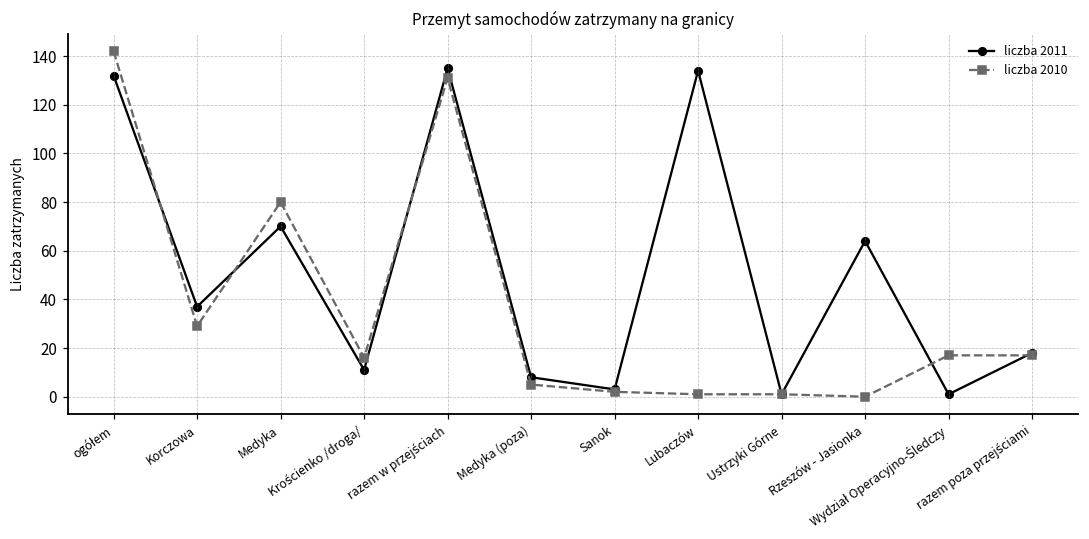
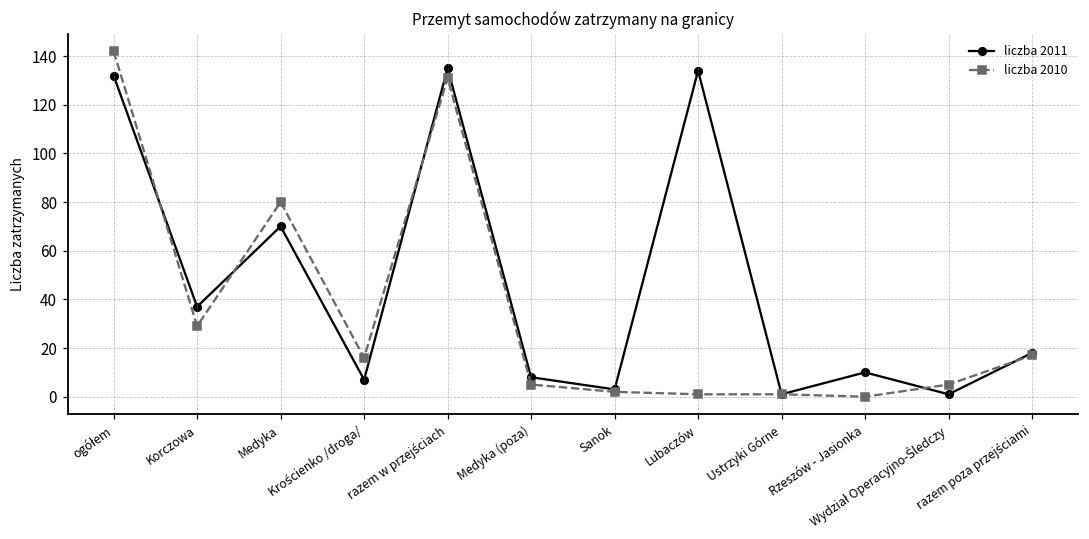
liczba 2011, Krościenko /droga/: 11 -> 7
liczba 2011, Rzeszów - Jasionka: 64 -> 10
liczba 2010, Wydział Operacyjno-Śledczy: 17 -> 5
